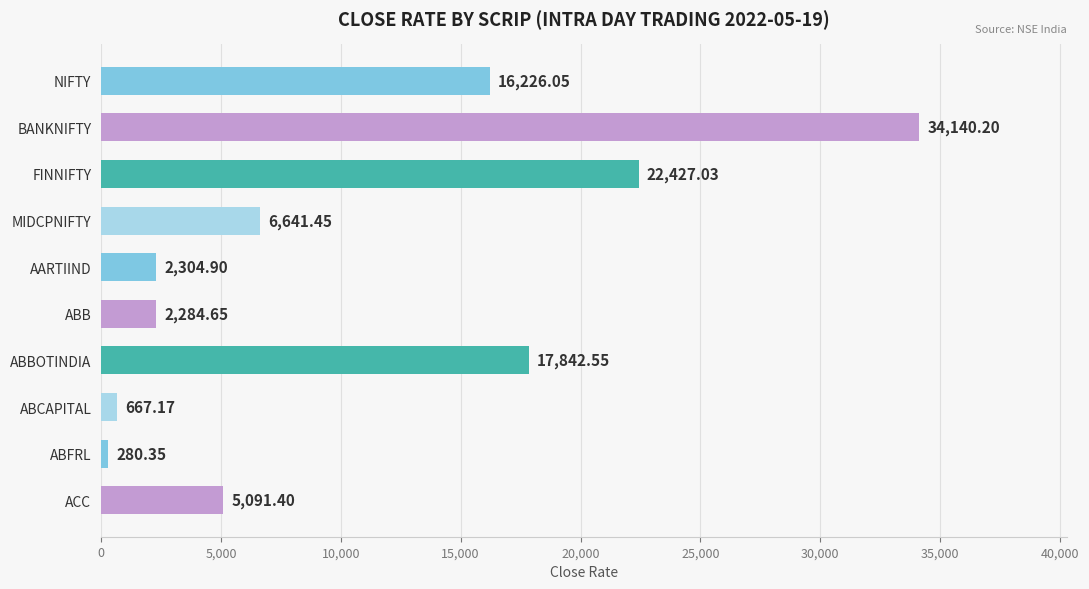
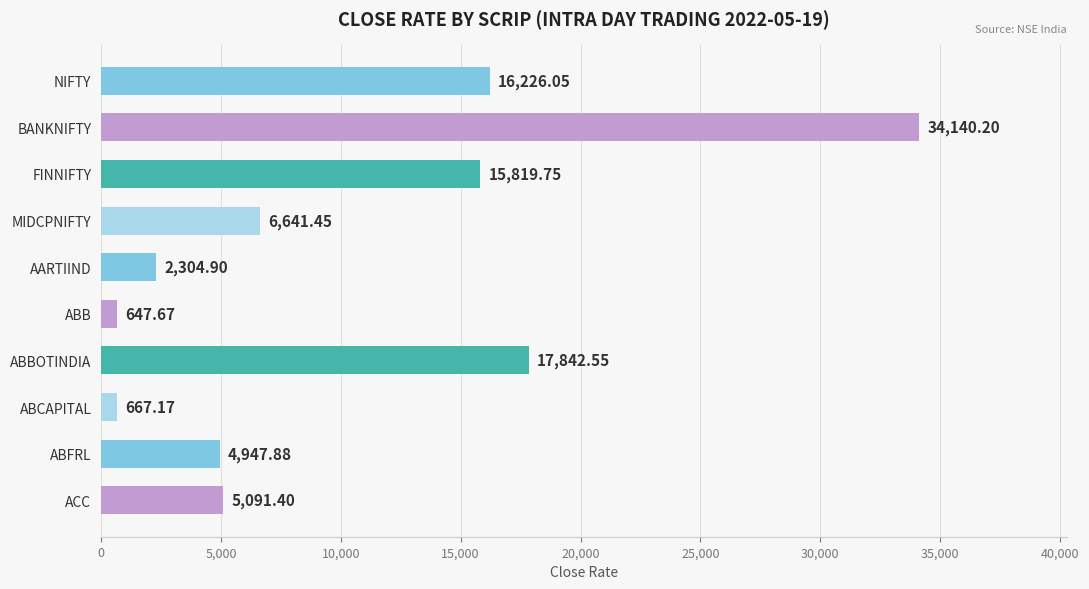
FINNIFTY: 22,427.03 -> 15,819.75
ABB: 2,284.65 -> 647.67
ABFRL: 280.35 -> 4,947.88
